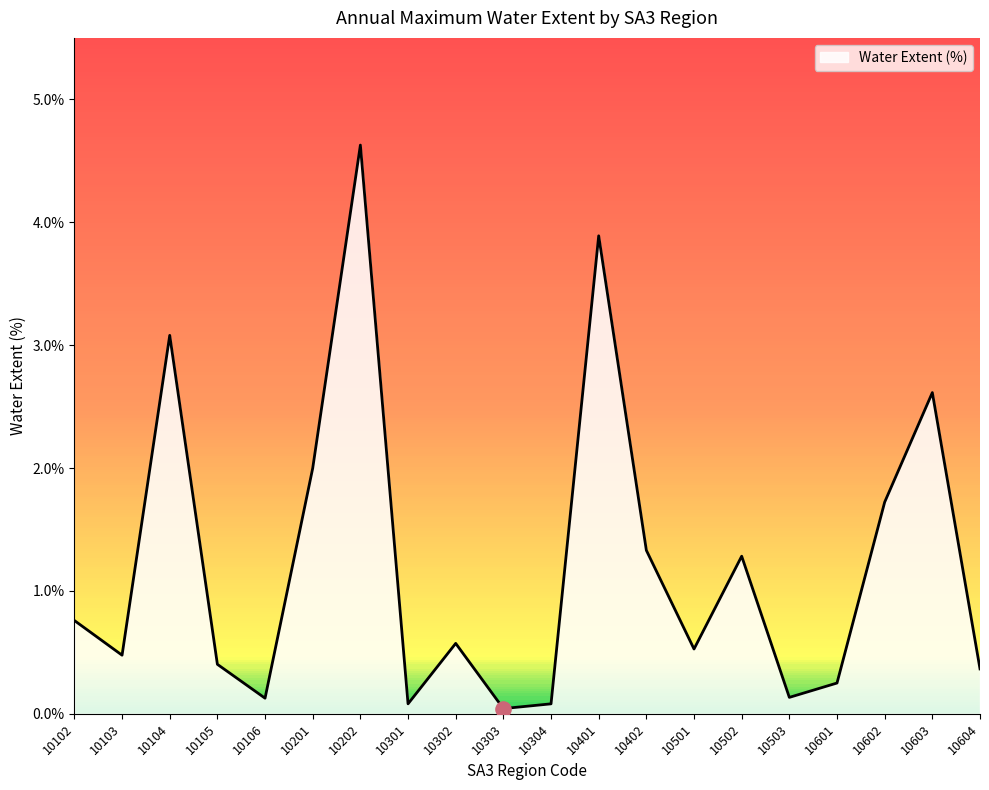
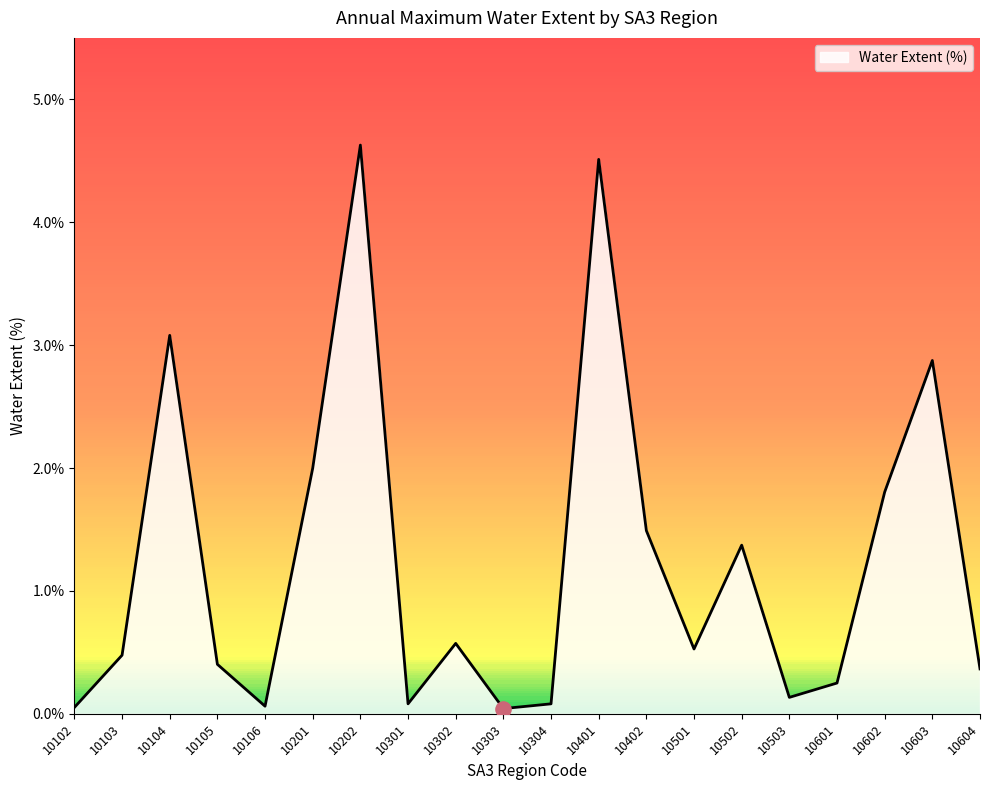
Water Extent (%), 10102: 0.76% -> 0.05%
Water Extent (%), 10106: 0.13% -> 0.06%
Water Extent (%), 10401: 3.89% -> 4.51%
Water Extent (%), 10402: 1.33% -> 1.49%
Water Extent (%), 10502: 1.28% -> 1.37%
Water Extent (%), 10602: 1.72% -> 1.80%
Water Extent (%), 10603: 2.61% -> 2.87%
